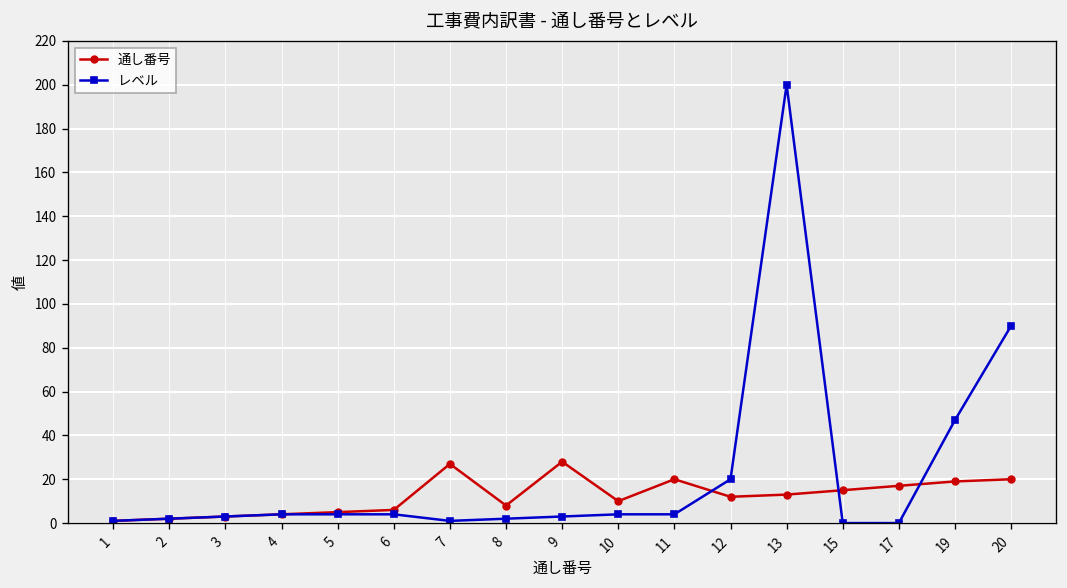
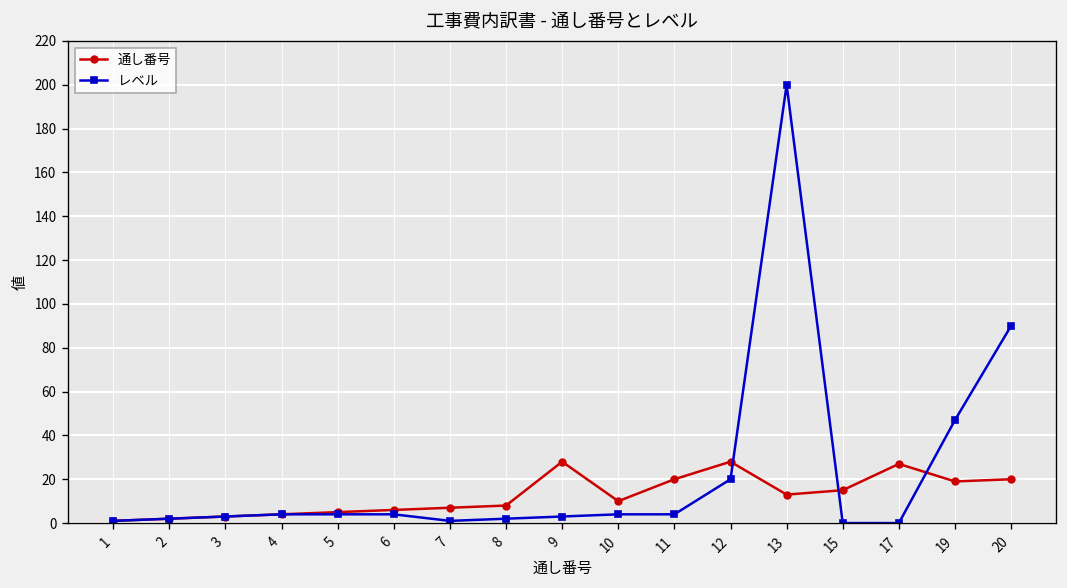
通し番号, 7: 27 -> 7
通し番号, 12: 12 -> 28
通し番号, 17: 17 -> 27
